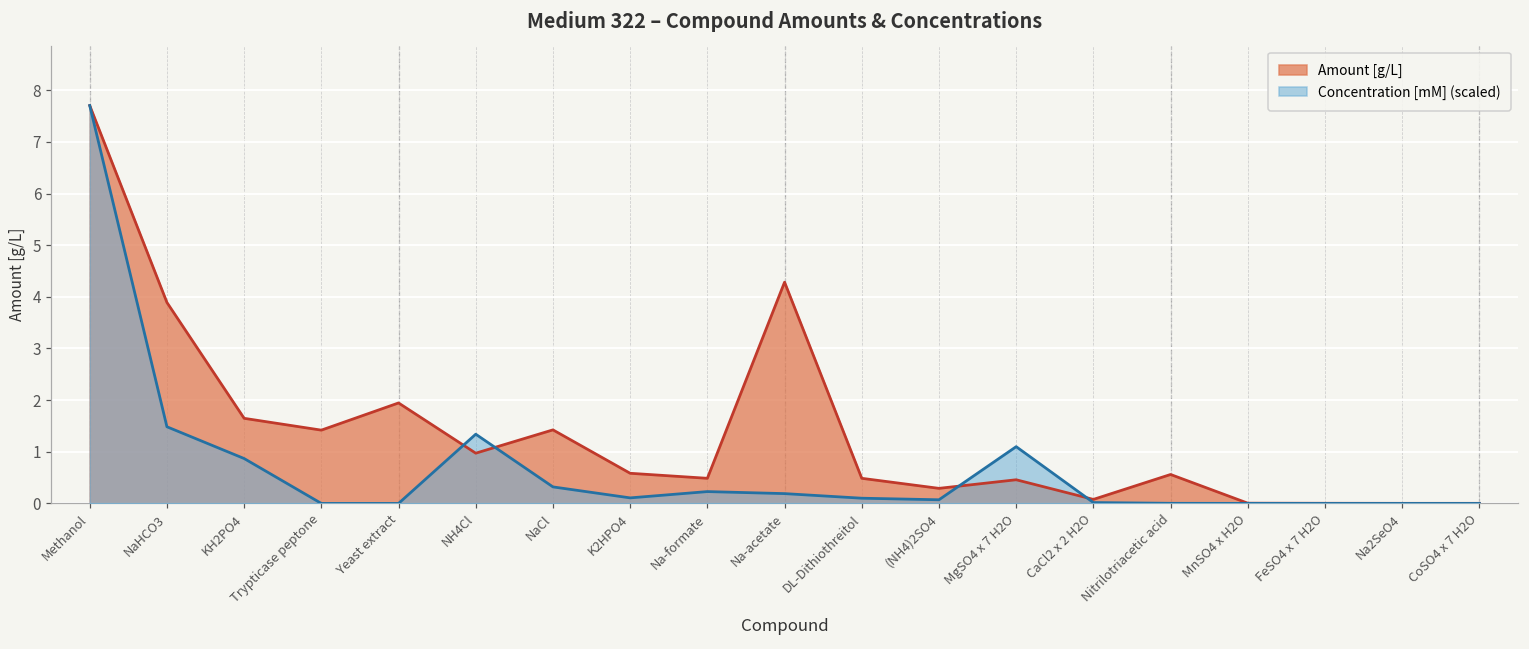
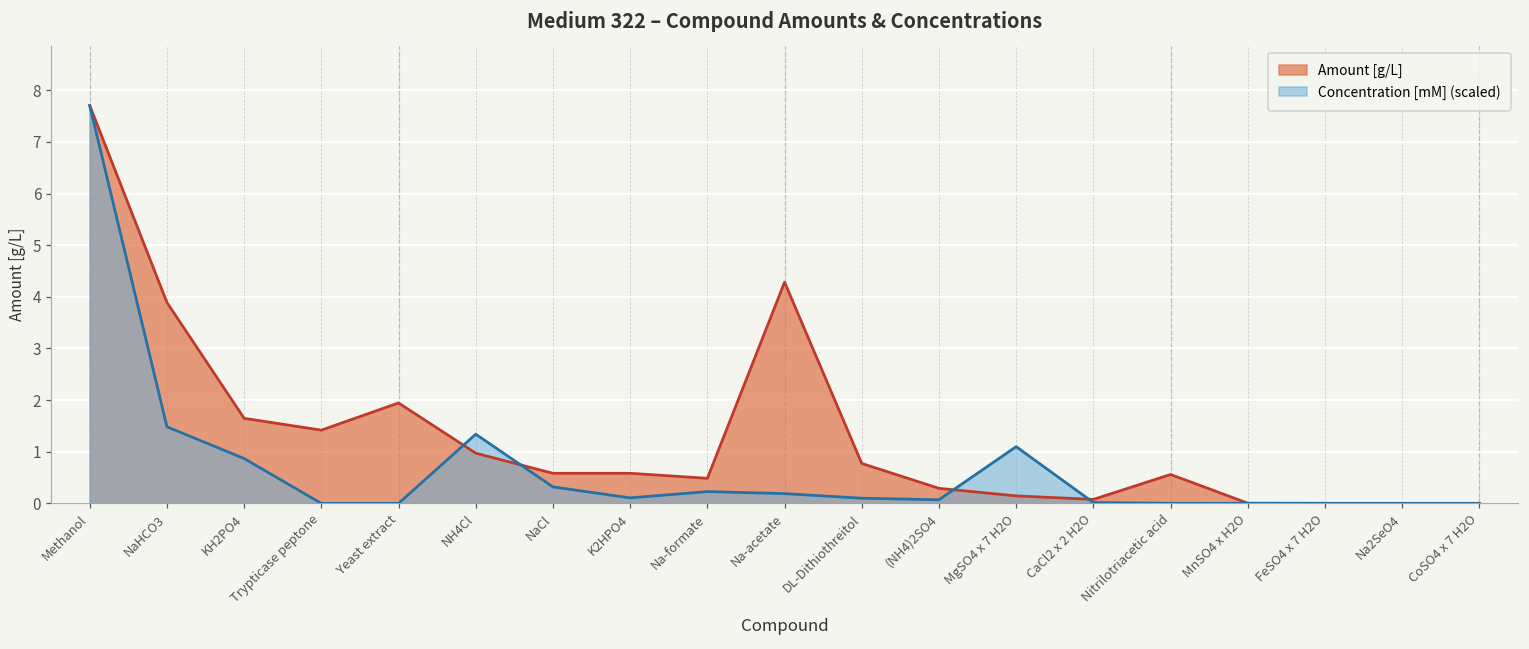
Amount [g/L], NaCl: 1.4 -> 0.6
Amount [g/L], DL-Dithiothreitol: 0.5 -> 0.8
Amount [g/L], MgSO4 x 7 H2O: 0.5 -> 0.1
